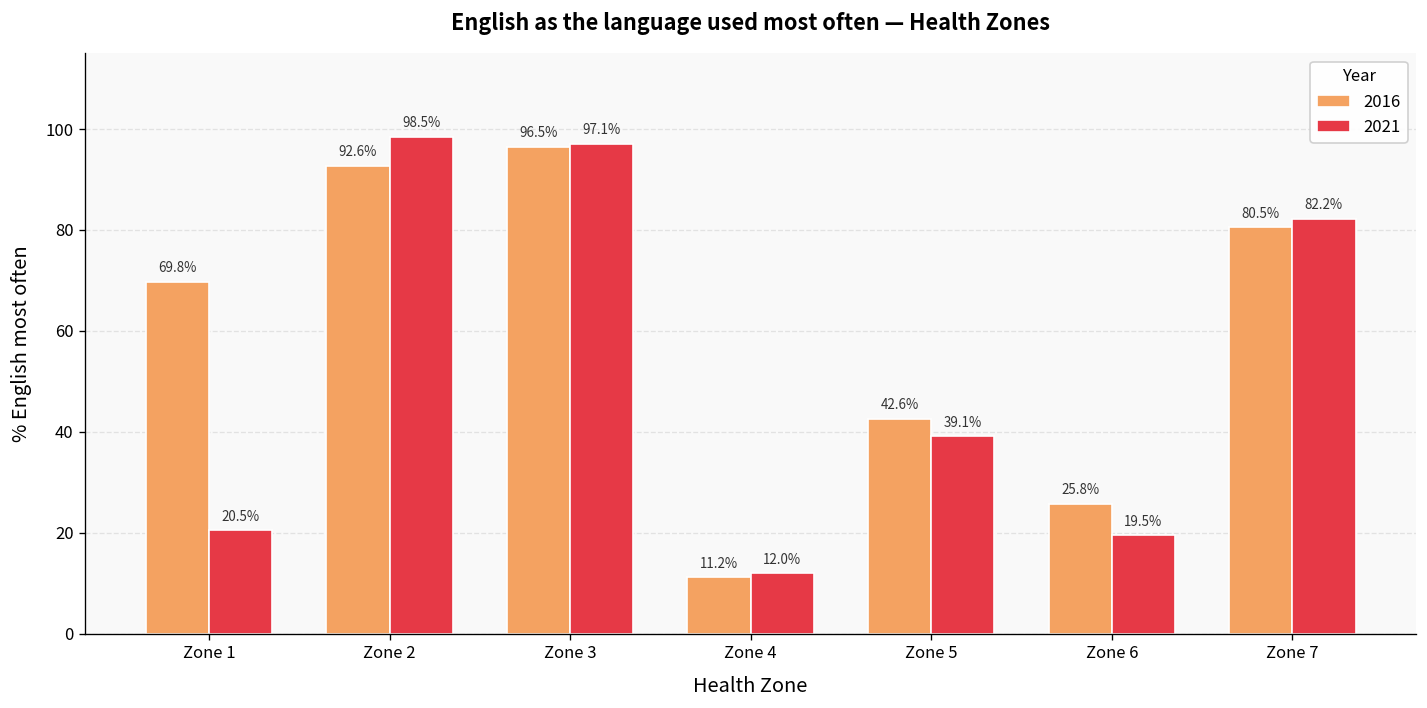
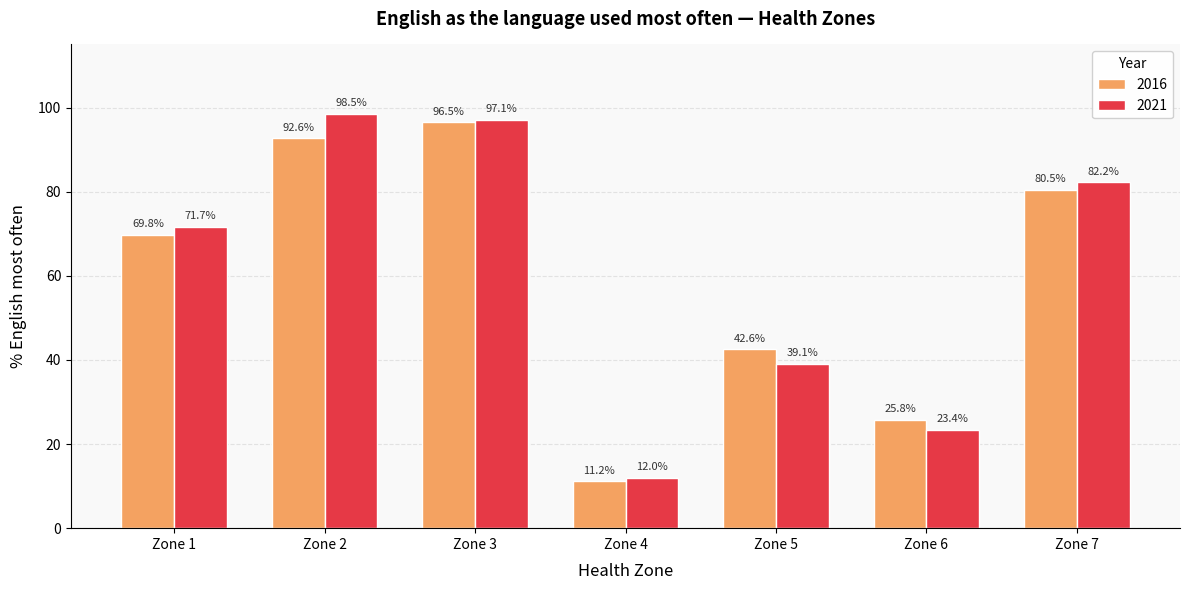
2021, Zone 1: 20.5% -> 71.7%
2021, Zone 6: 19.5% -> 23.4%
